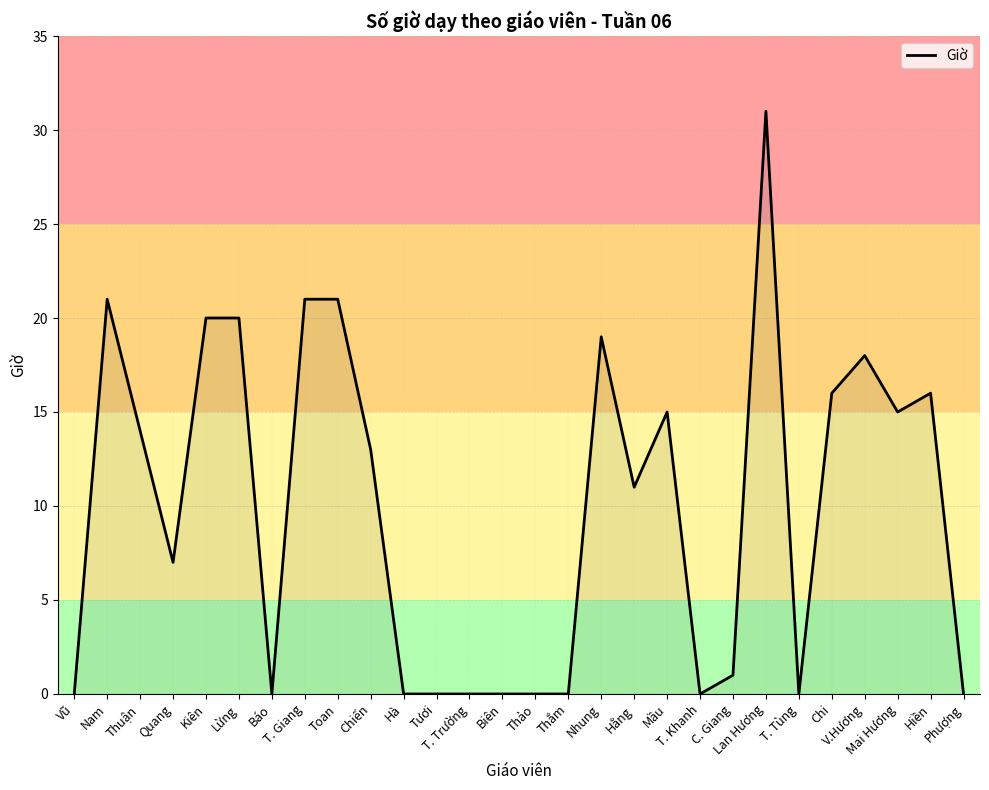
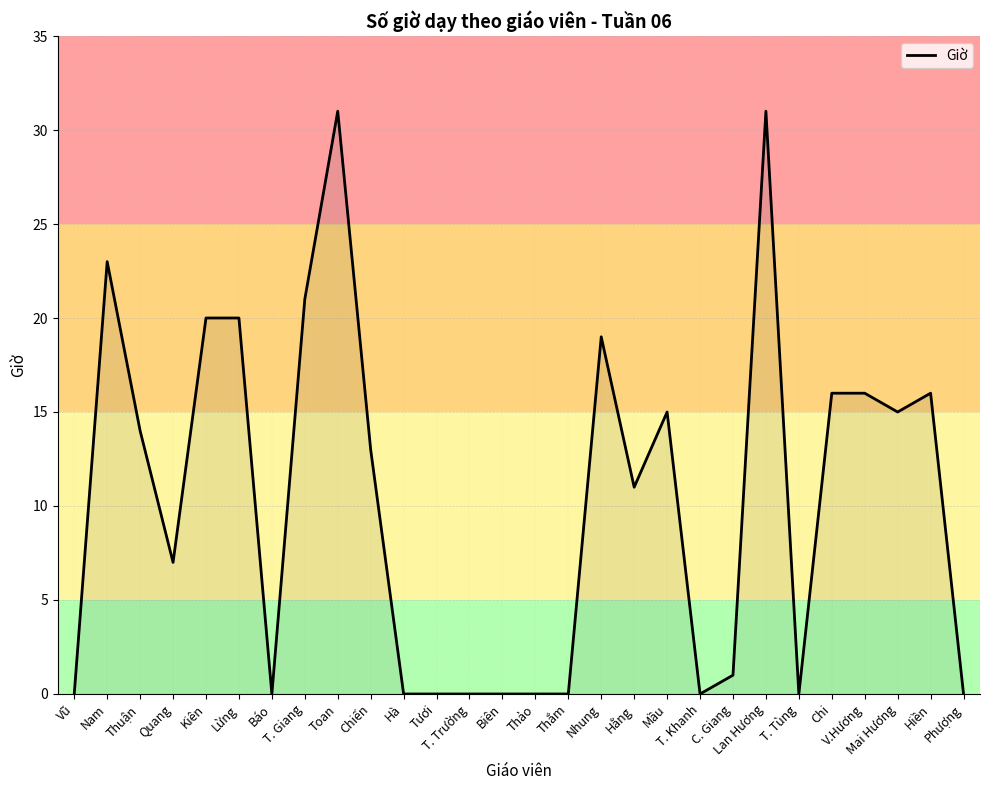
Nam: 21 -> 23
Toan: 21 -> 31
V.Hương: 18 -> 16
